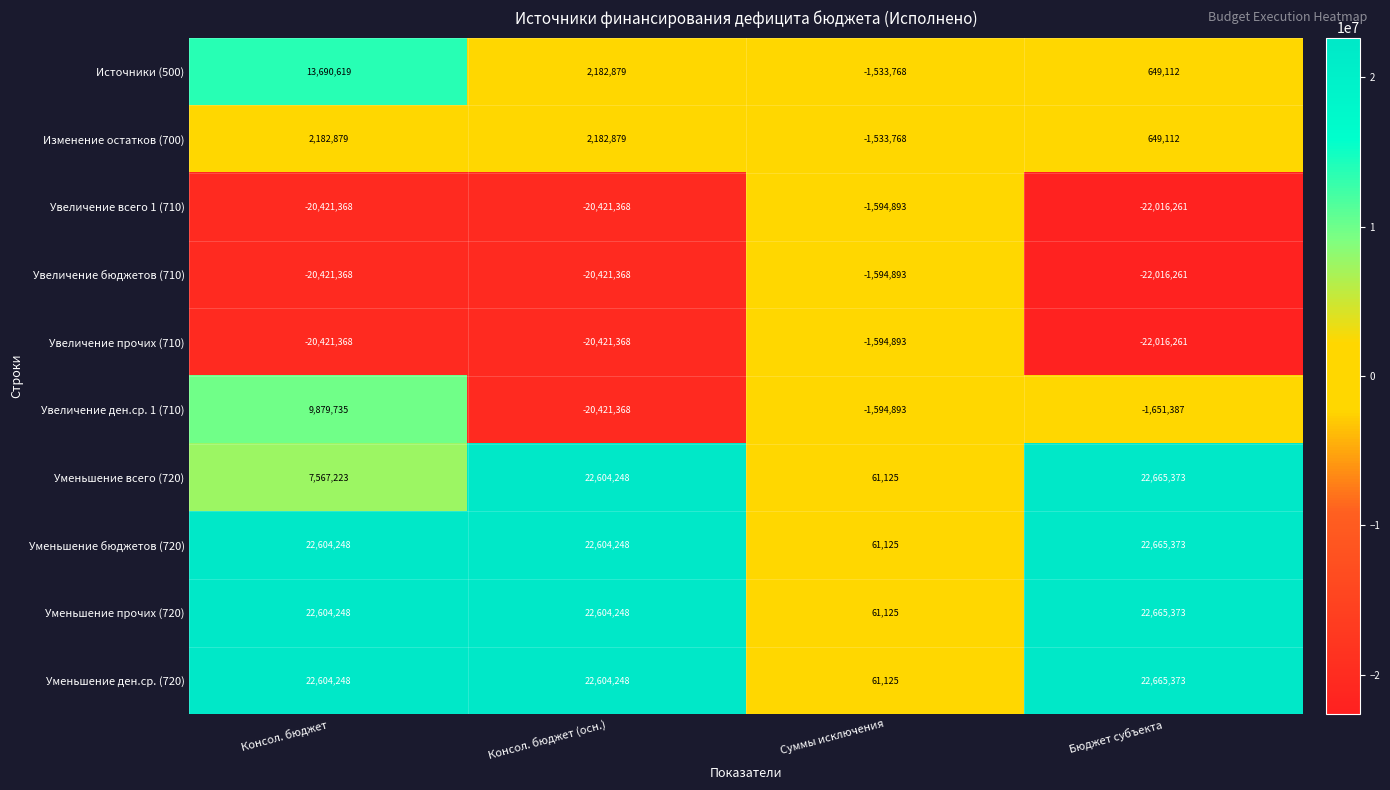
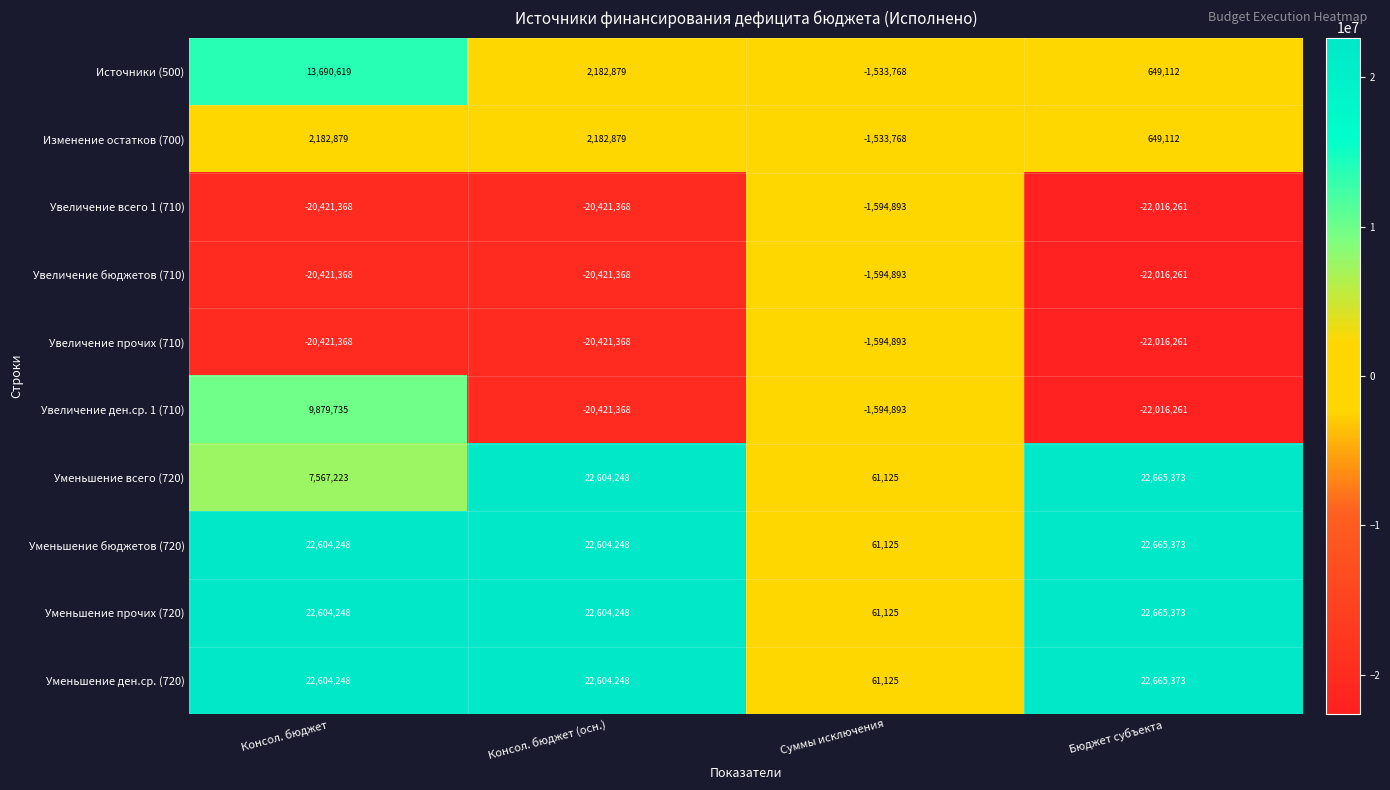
Увеличение ден.ср. 1 (710), Бюджет субъекта: -1,651,387 -> -22,016,261
